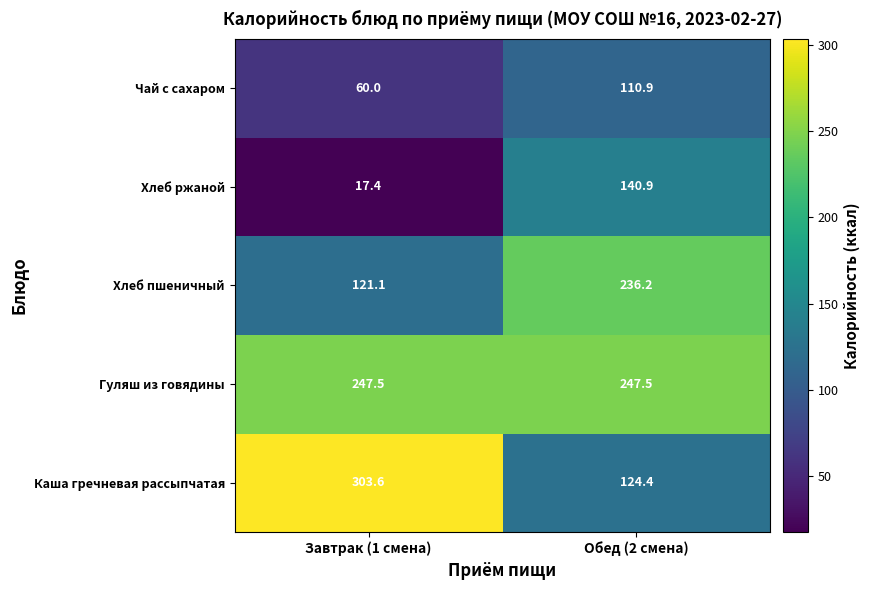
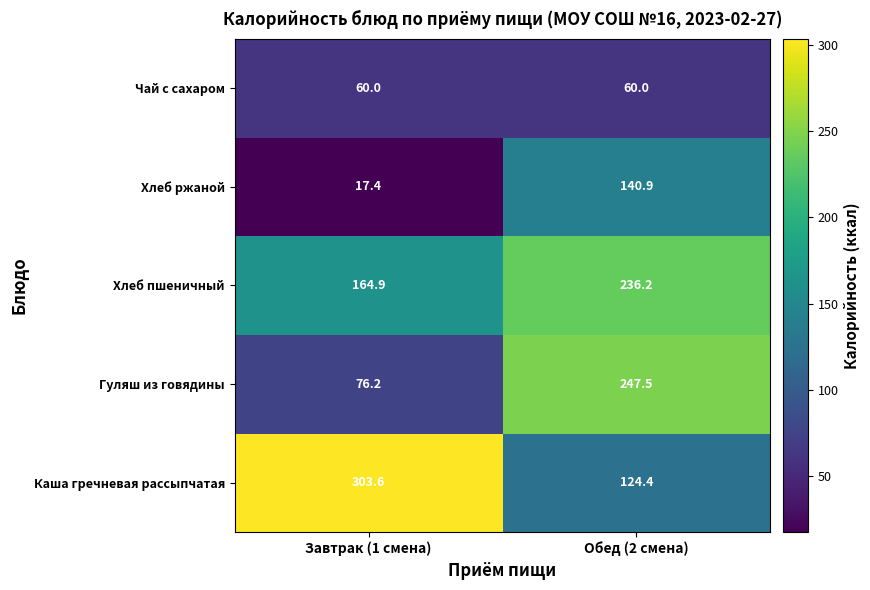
Чай с сахаром, Обед (2 смена): 110.9 -> 60.0
Хлеб пшеничный, Завтрак (1 смена): 121.1 -> 164.9
Гуляш из говядины, Завтрак (1 смена): 247.5 -> 76.2
